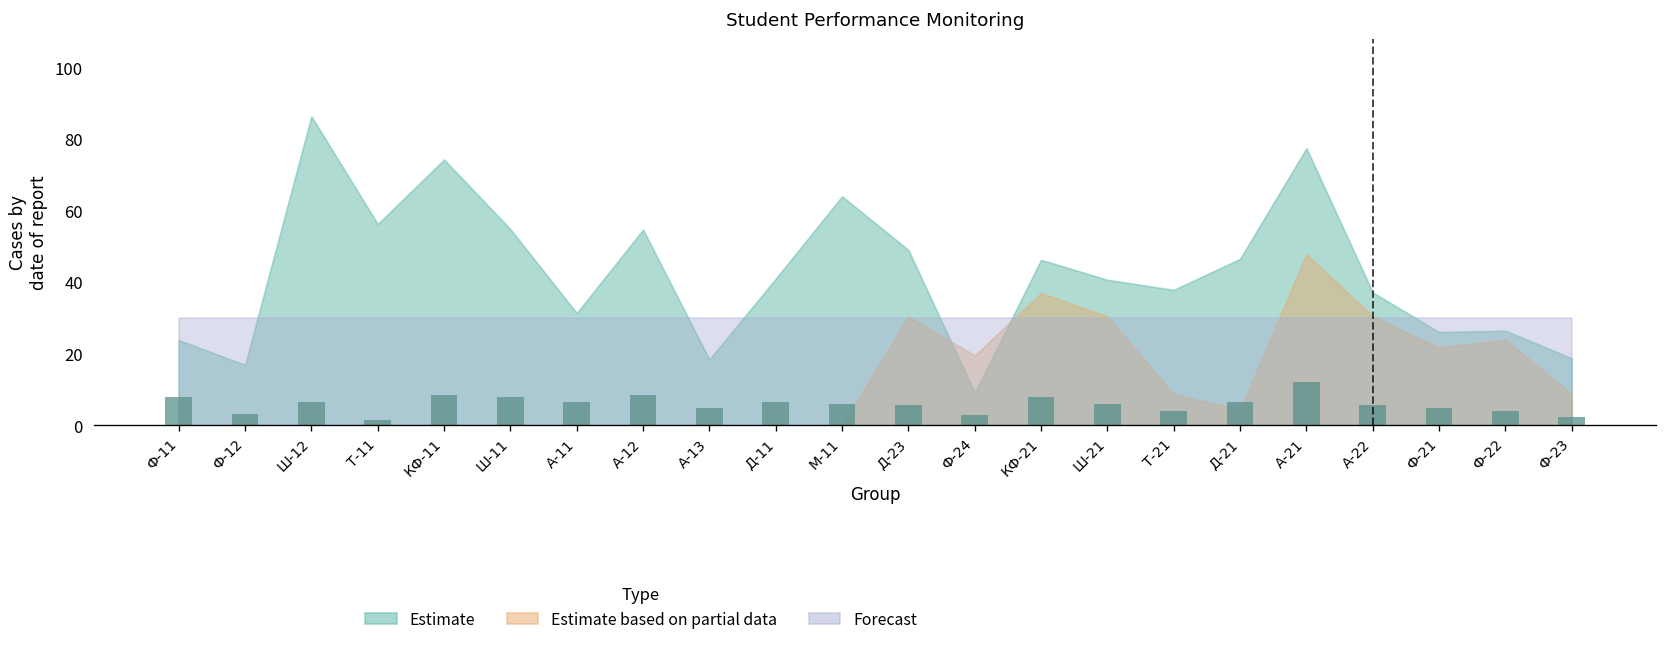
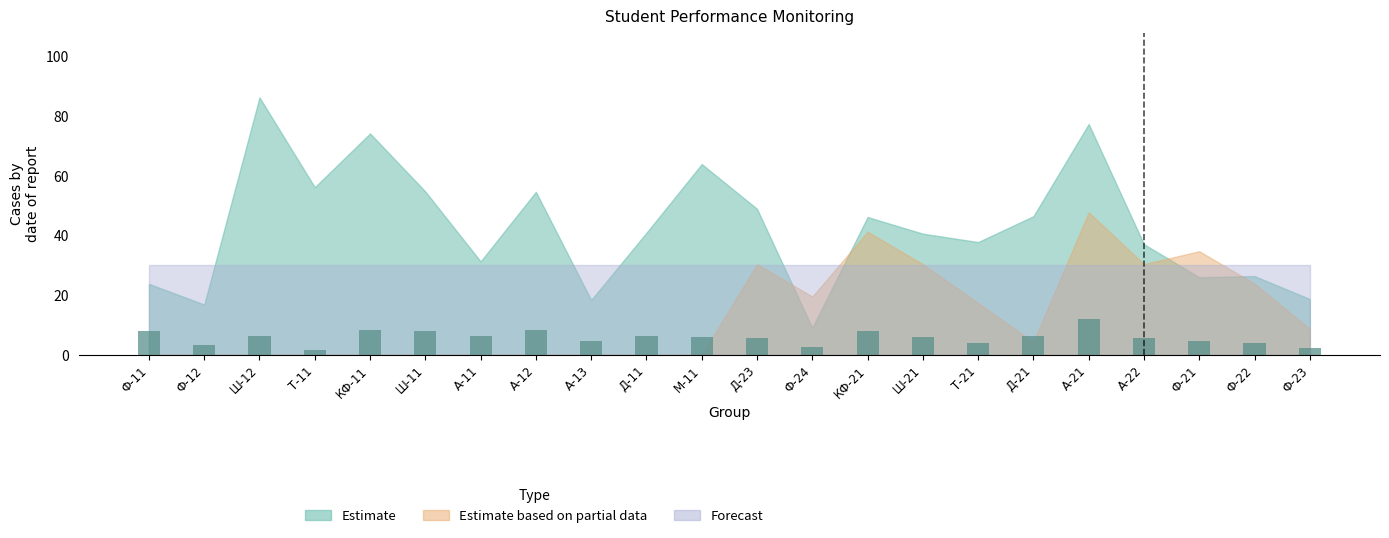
Estimate based on partial data, КФ-21: 37 -> 41
Estimate based on partial data, Т-21: 9 -> 17
Estimate based on partial data, Ф-21: 22 -> 35
